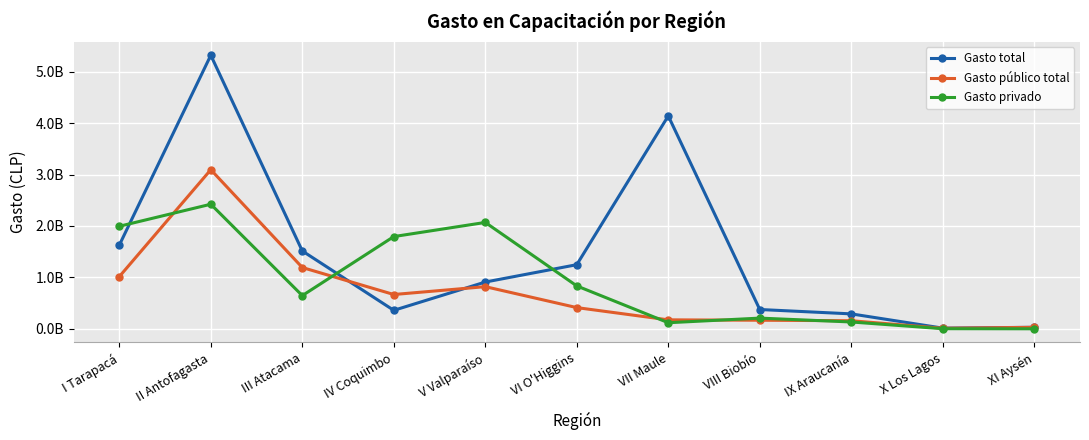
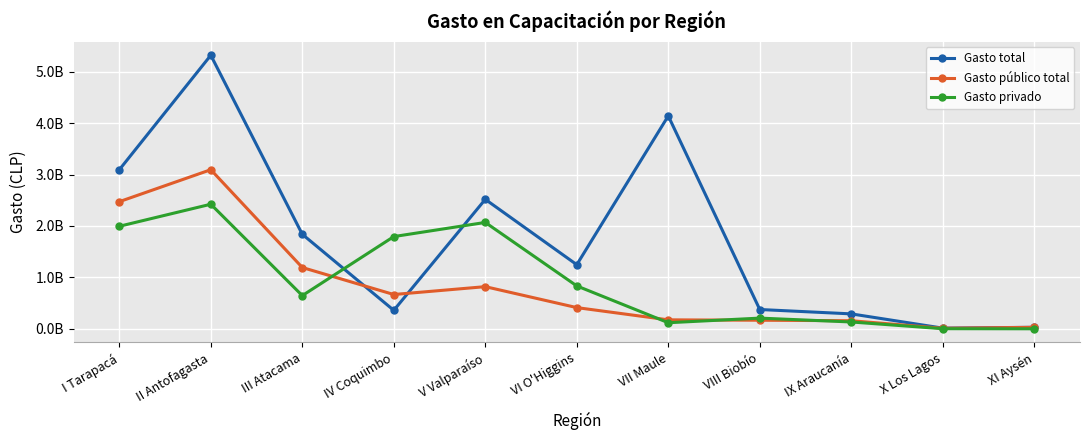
Gasto total, I Tarapacá: 1600000000 -> 3100000000
Gasto público total, I Tarapacá: 1000000000 -> 2500000000
Gasto total, III Atacama: 1500000000 -> 1800000000
Gasto total, V Valparaíso: 900000000 -> 2500000000
